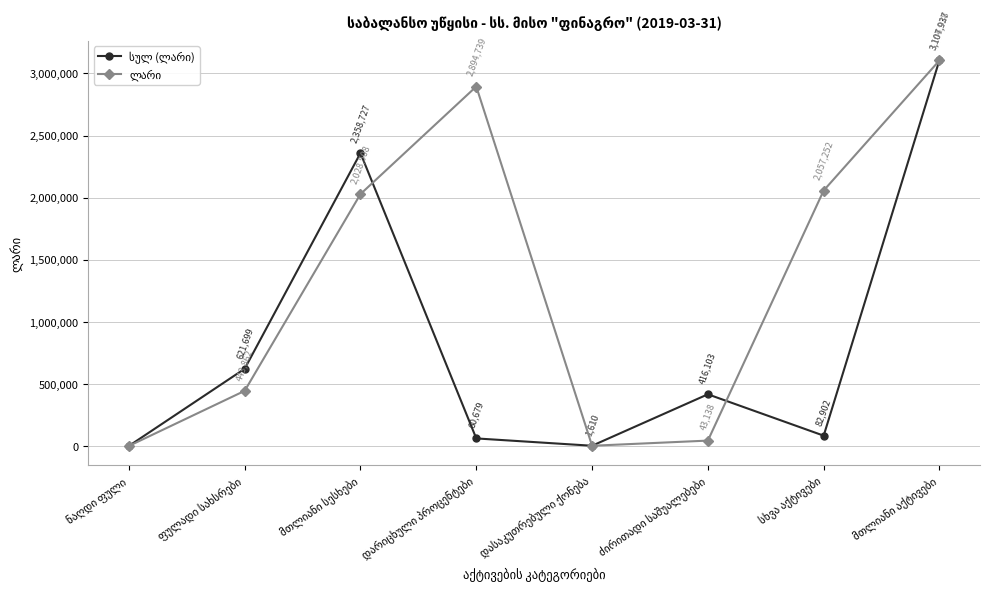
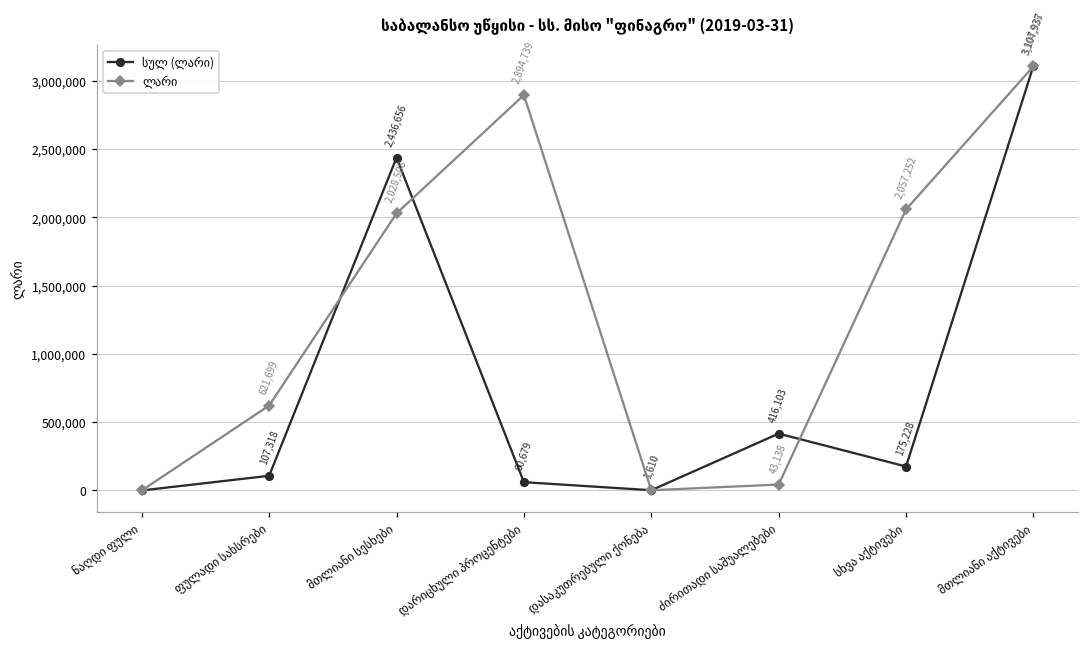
სულ (ლარი), ფულადი სახსრები: 621,699 -> 107,318
ლარი, ფულადი სახსრები: 443,862 -> 621,699
სულ (ლარი), მთლიანი სესხები: 2,358,727 -> 2,436,656
სულ (ლარი), სხვა აქტივები: 82,902 -> 175,228
